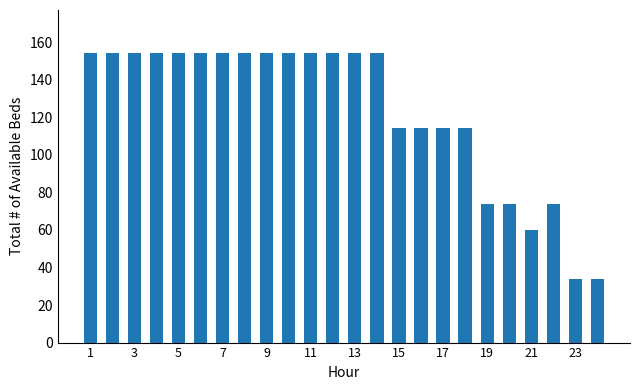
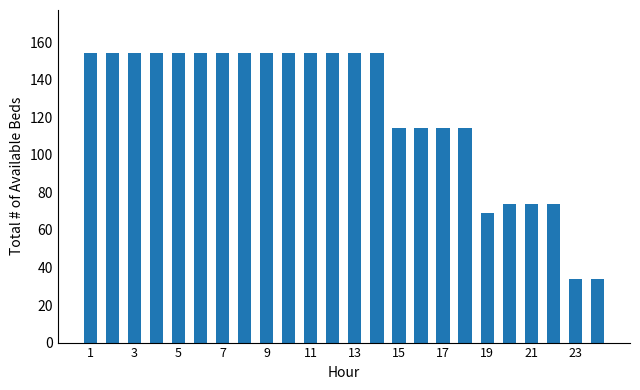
19: 74 -> 69
21: 60 -> 74
